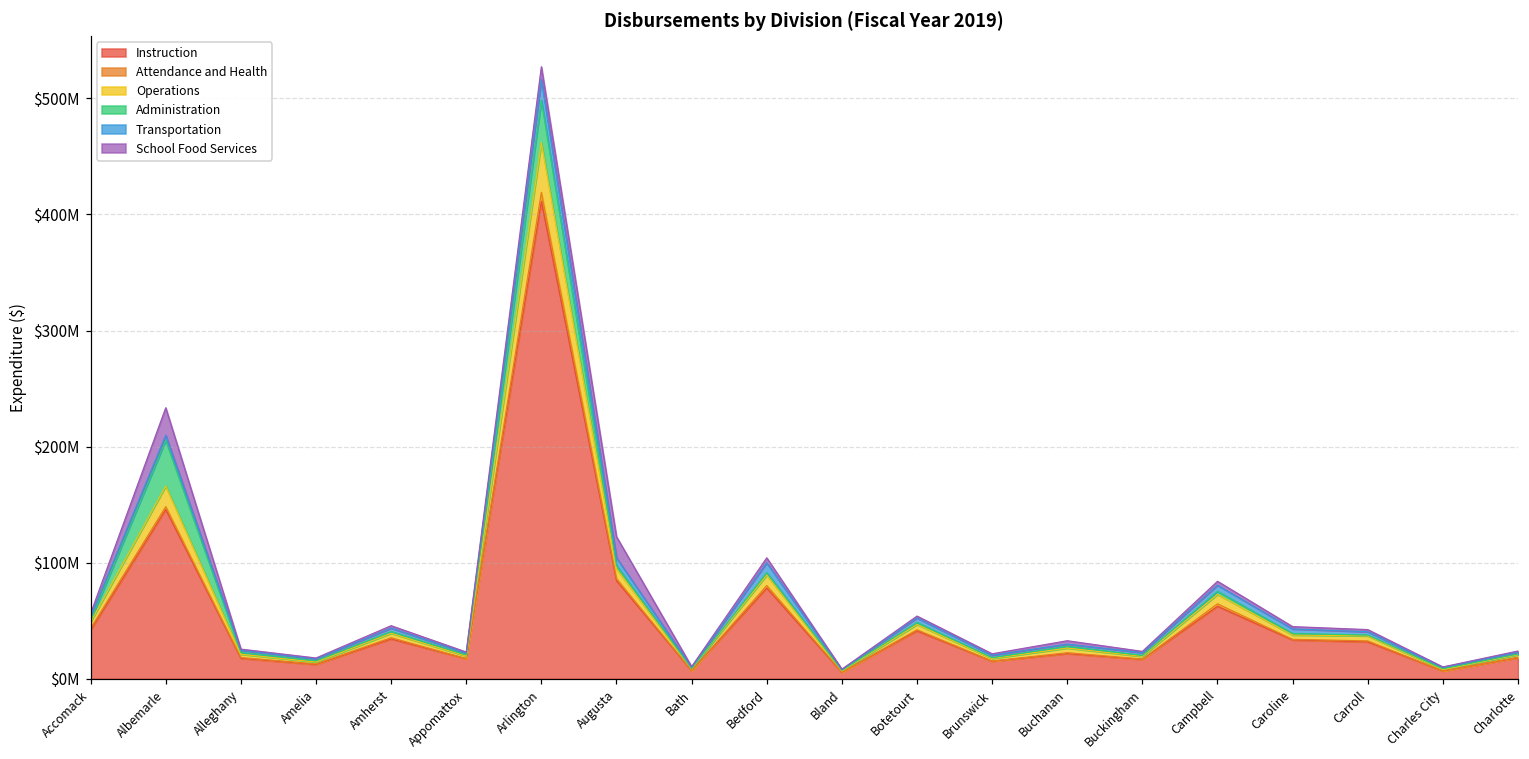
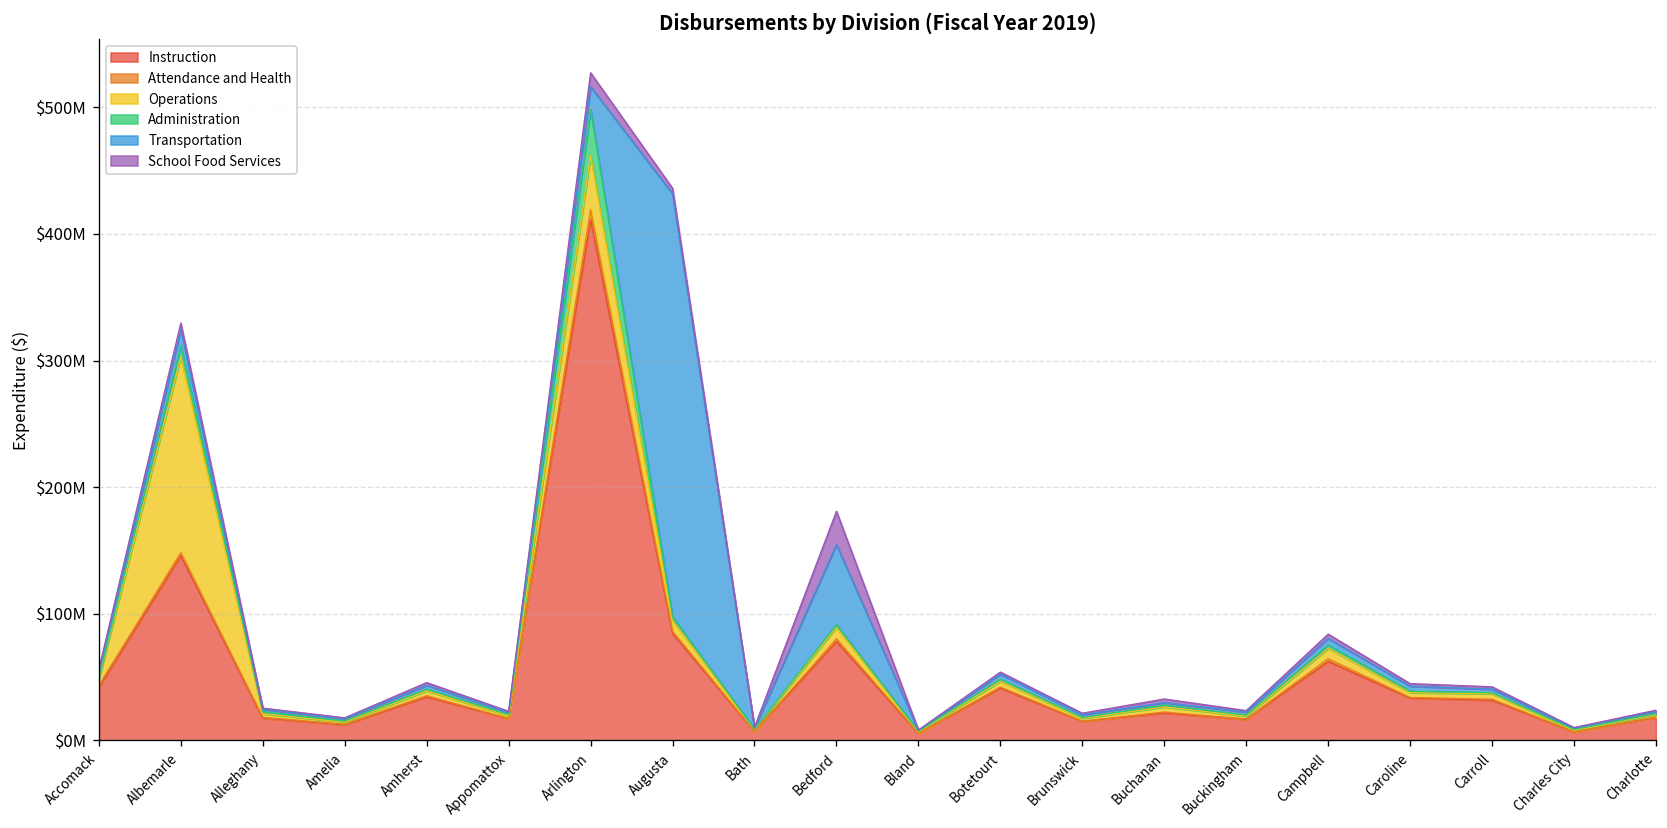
Operations, Albemarle: $18000000 -> $155000000
Administration, Albemarle: $39000000 -> $9000000
Transportation, Albemarle: $4000000 -> $13000000
School Food Services, Albemarle: $24000000 -> $5000000
Transportation, Augusta: $7000000 -> $334000000
School Food Services, Augusta: $18000000 -> $4000000
Transportation, Bedford: $9000000 -> $63000000
School Food Services, Bedford: $4000000 -> $26000000
